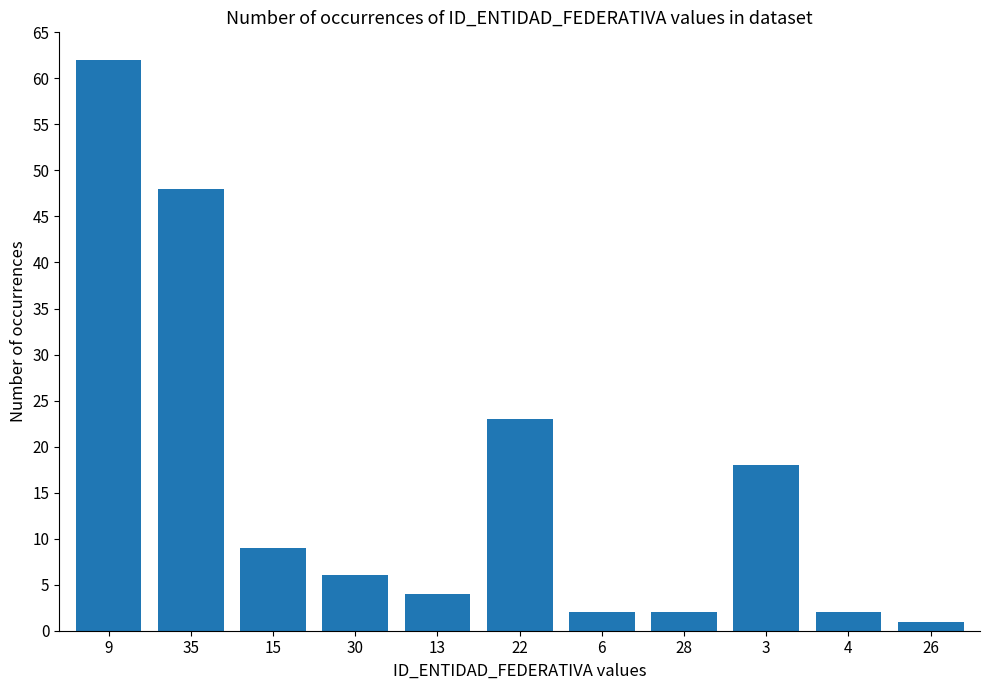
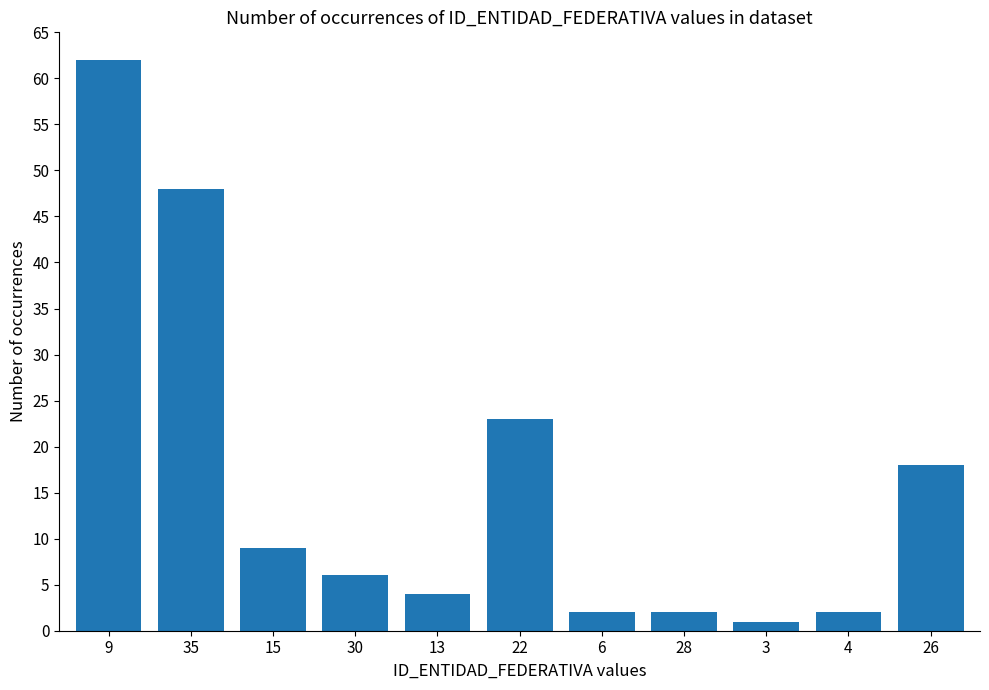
3: 18 -> 1
26: 1 -> 18
